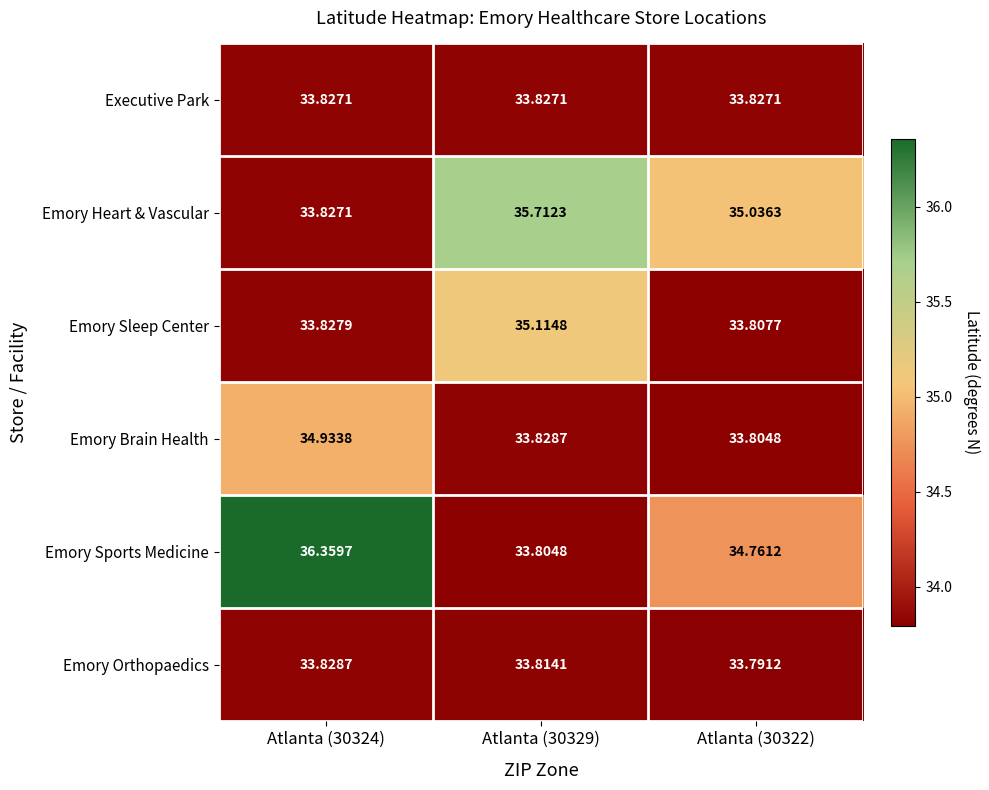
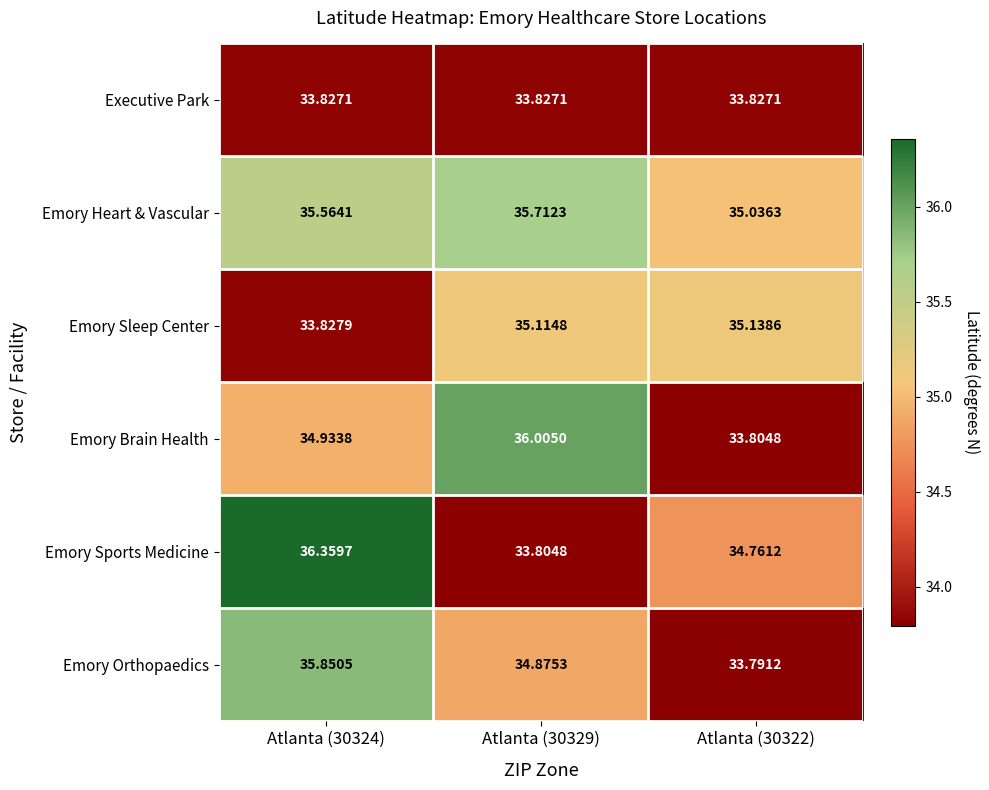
Emory Heart & Vascular, Atlanta (30324): 33.8271 -> 35.5641
Emory Sleep Center, Atlanta (30322): 33.8077 -> 35.1386
Emory Brain Health, Atlanta (30329): 33.8287 -> 36.0050
Emory Orthopaedics, Atlanta (30324): 33.8287 -> 35.8505
Emory Orthopaedics, Atlanta (30329): 33.8141 -> 34.8753
